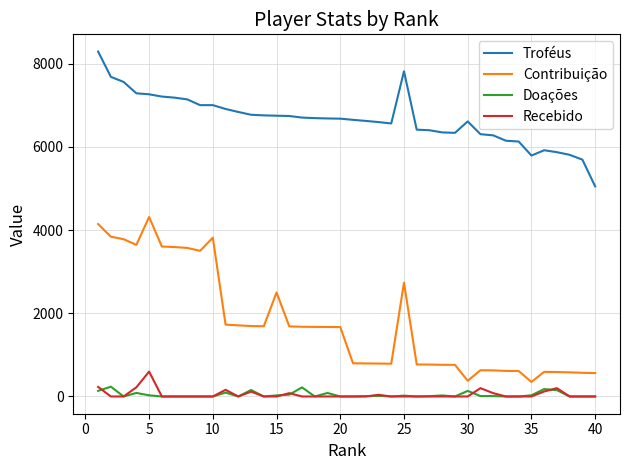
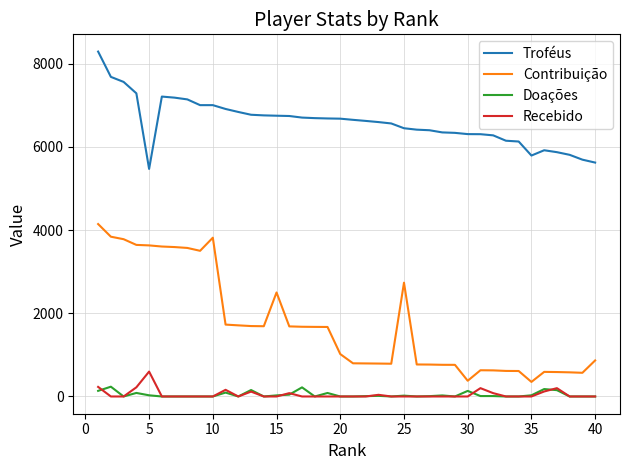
Troféus, 5: 7300 -> 5500
Contribuição, 5: 4300 -> 3600
Contribuição, 20: 1700 -> 1000
Troféus, 25: 7800 -> 6400
Troféus, 30: 6600 -> 6300
Troféus, 40: 5000 -> 5600
Contribuição, 40: 600 -> 900
